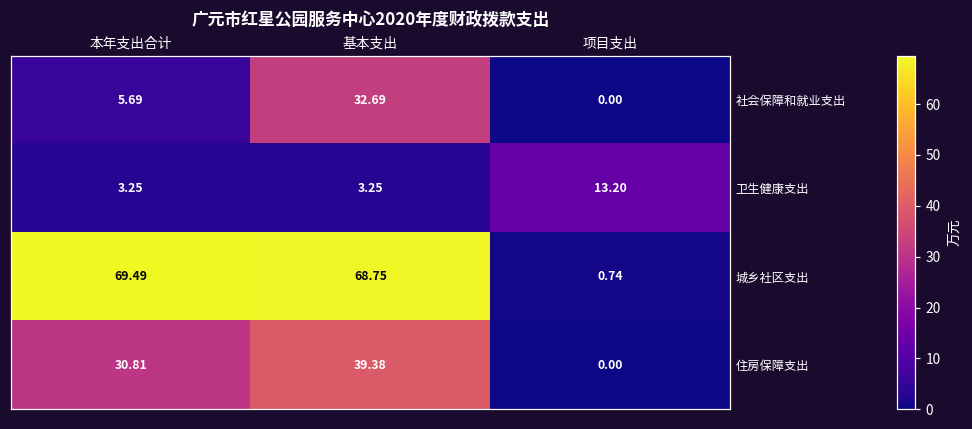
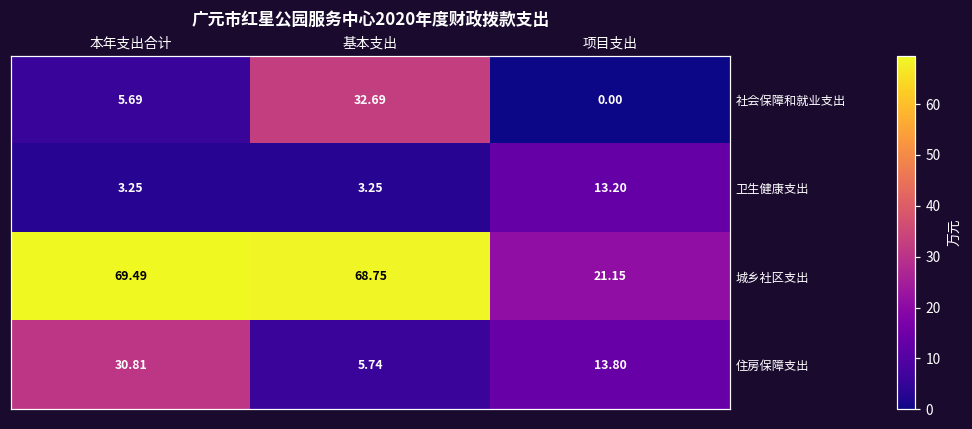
城乡社区支出, 项目支出: 0.74 -> 21.15
住房保障支出, 基本支出: 39.38 -> 5.74
住房保障支出, 项目支出: 0.00 -> 13.80
